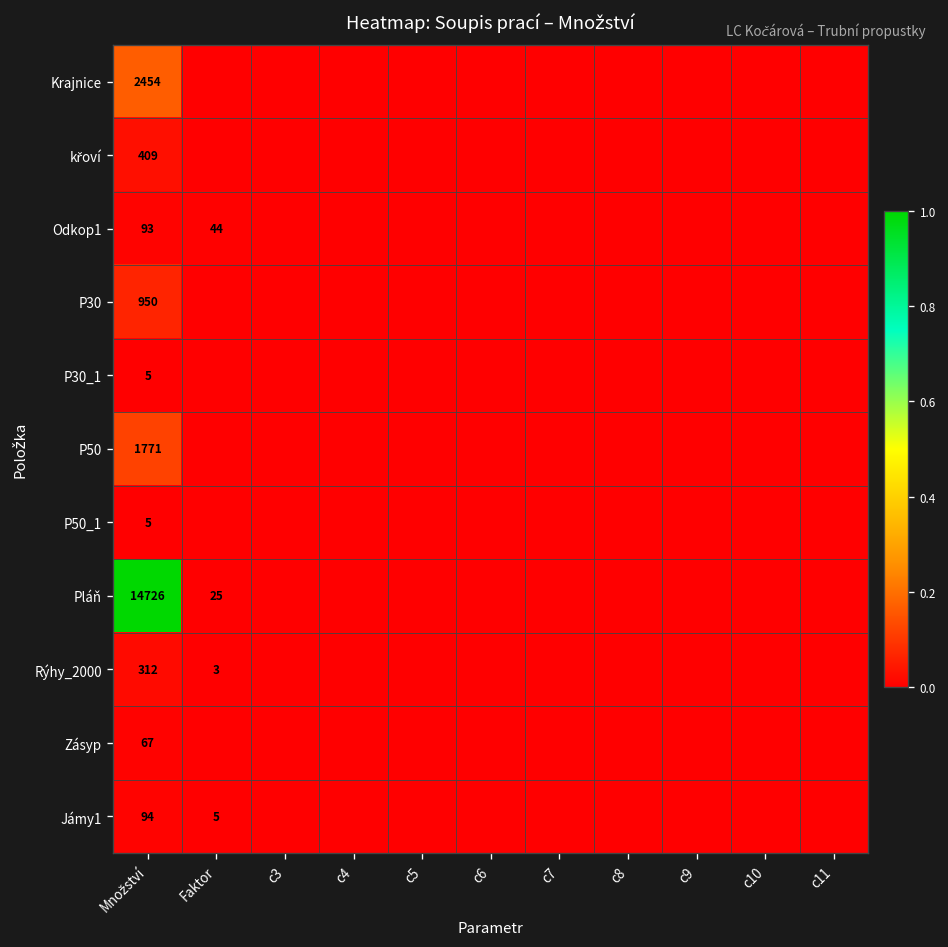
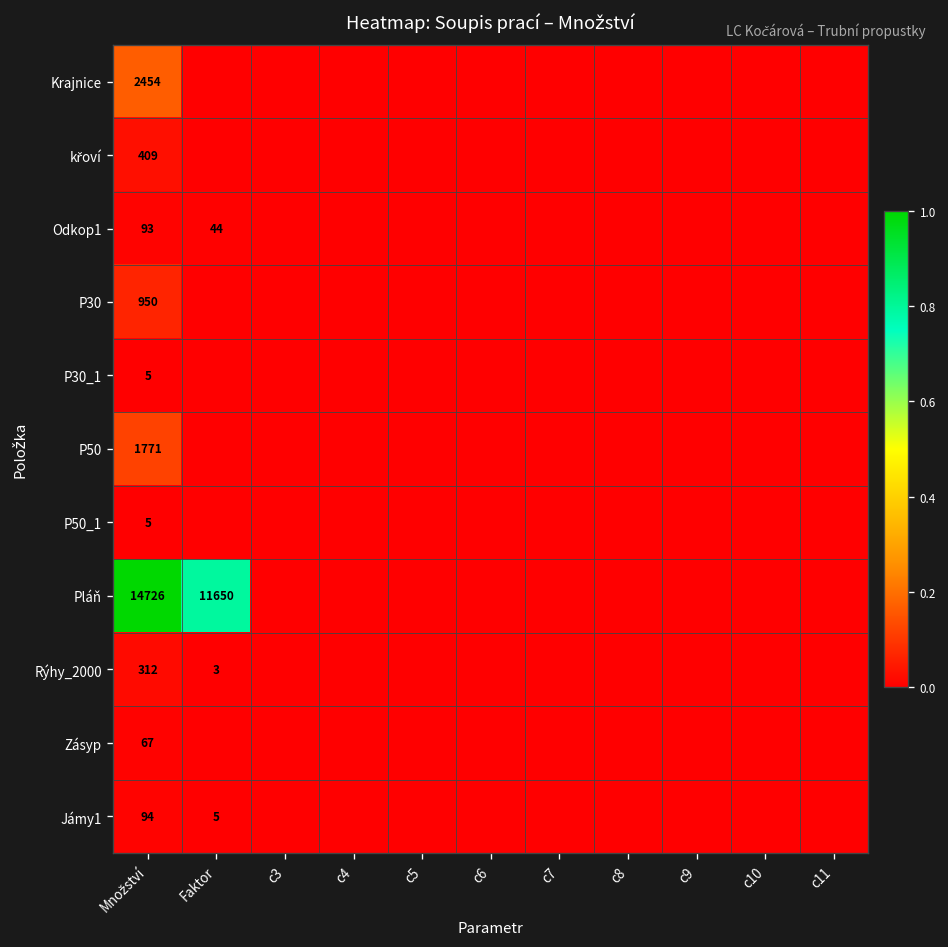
Pláň, Faktor: 25 -> 11650
